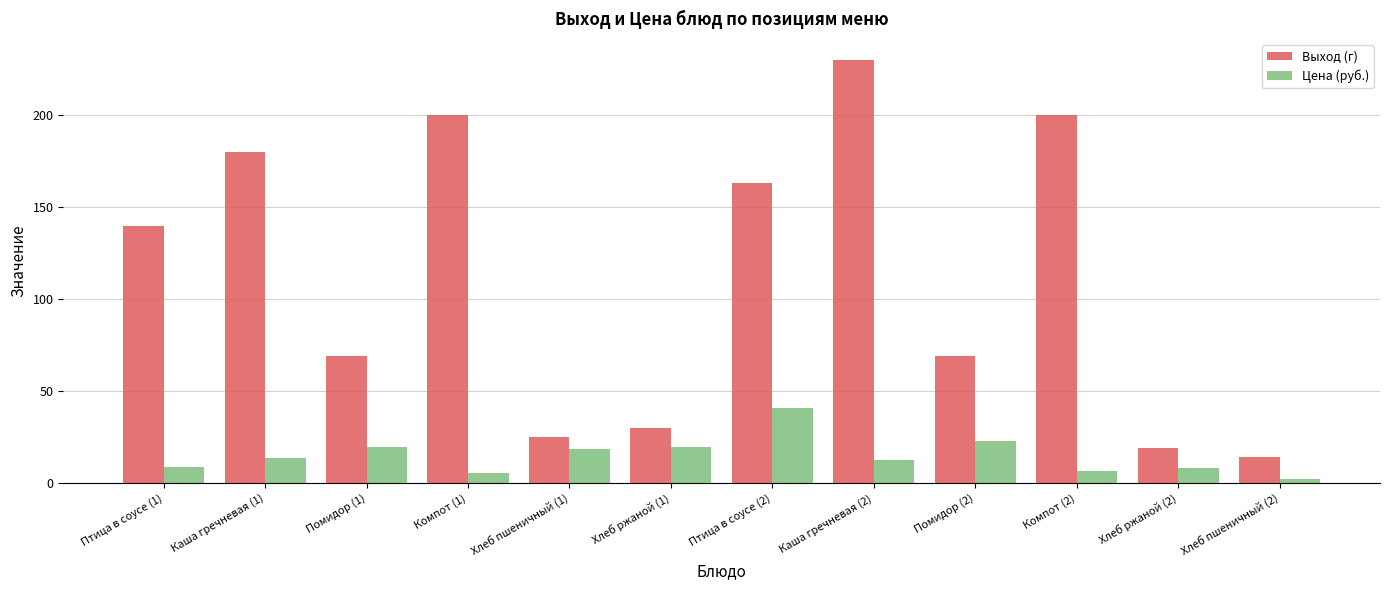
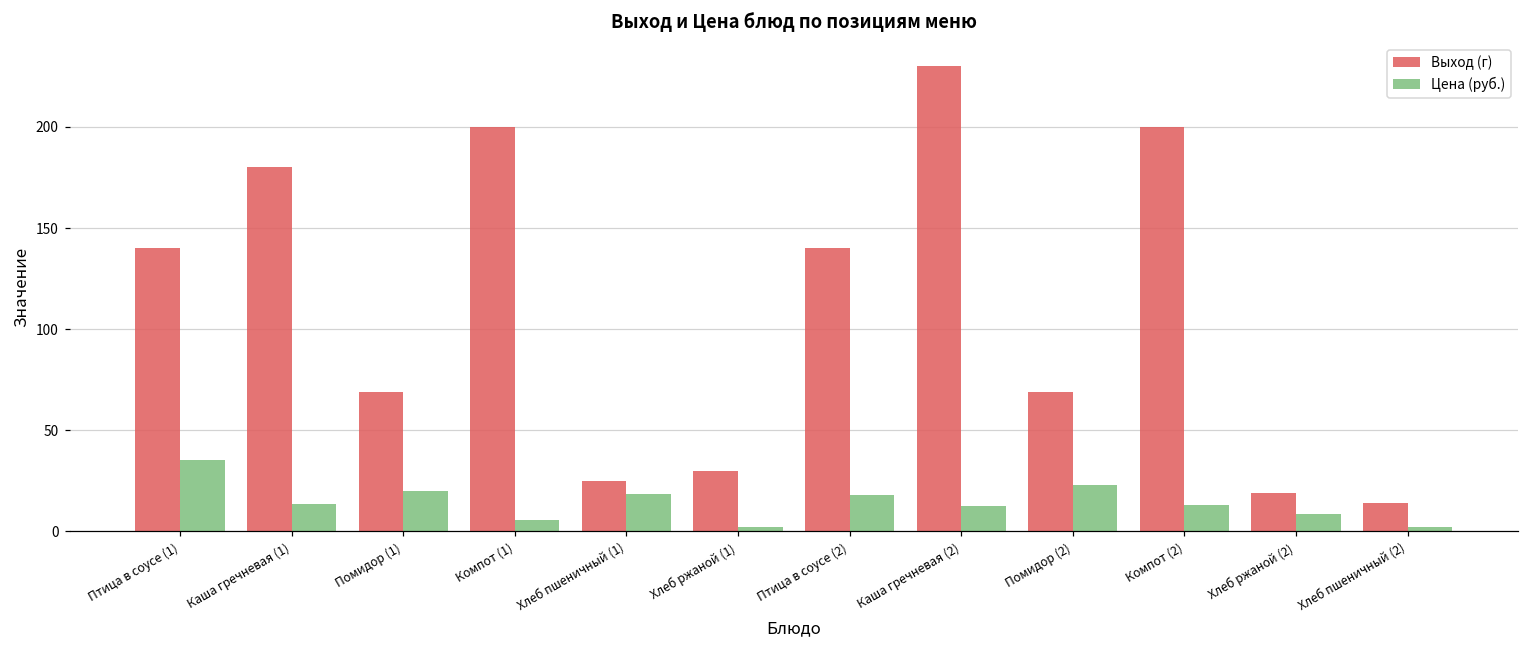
Цена (руб.), Птица в соусе (1): 9 -> 36
Цена (руб.), Хлеб ржаной (1): 20 -> 2
Выход (г), Птица в соусе (2): 163 -> 140
Цена (руб.), Птица в соусе (2): 41 -> 18
Цена (руб.), Компот (2): 6 -> 13
